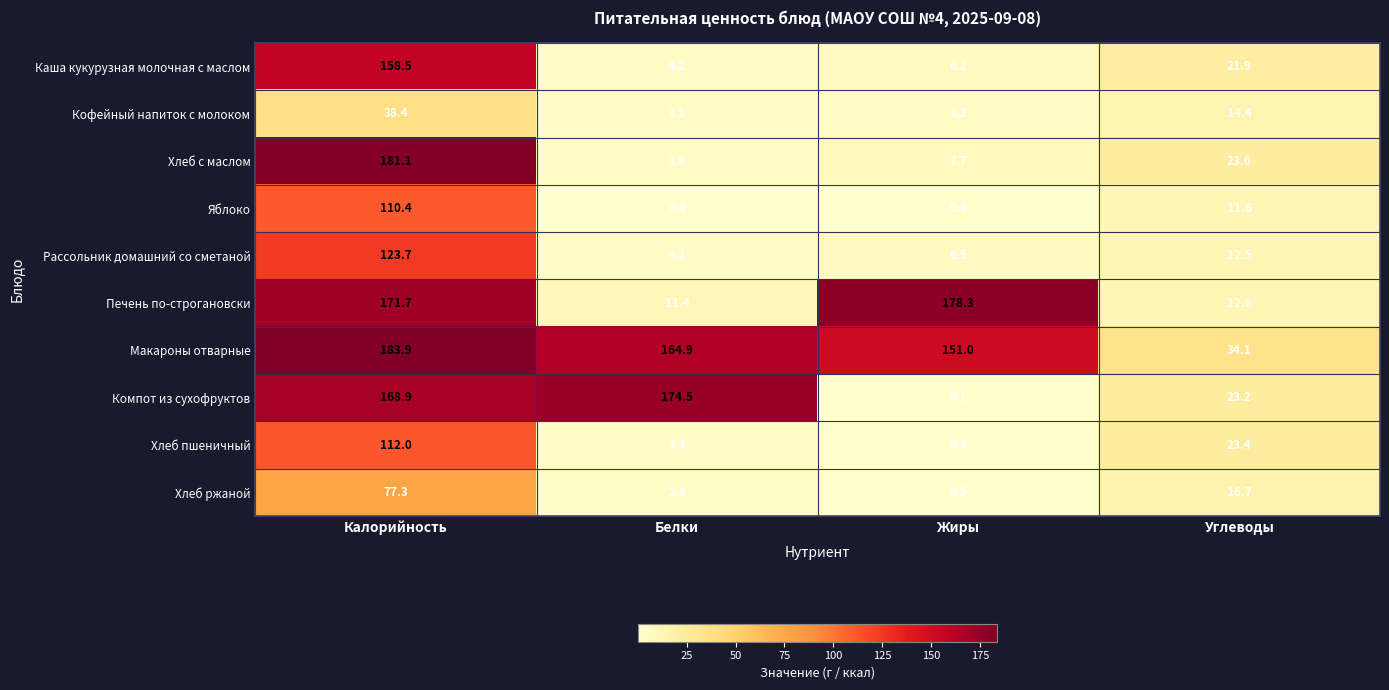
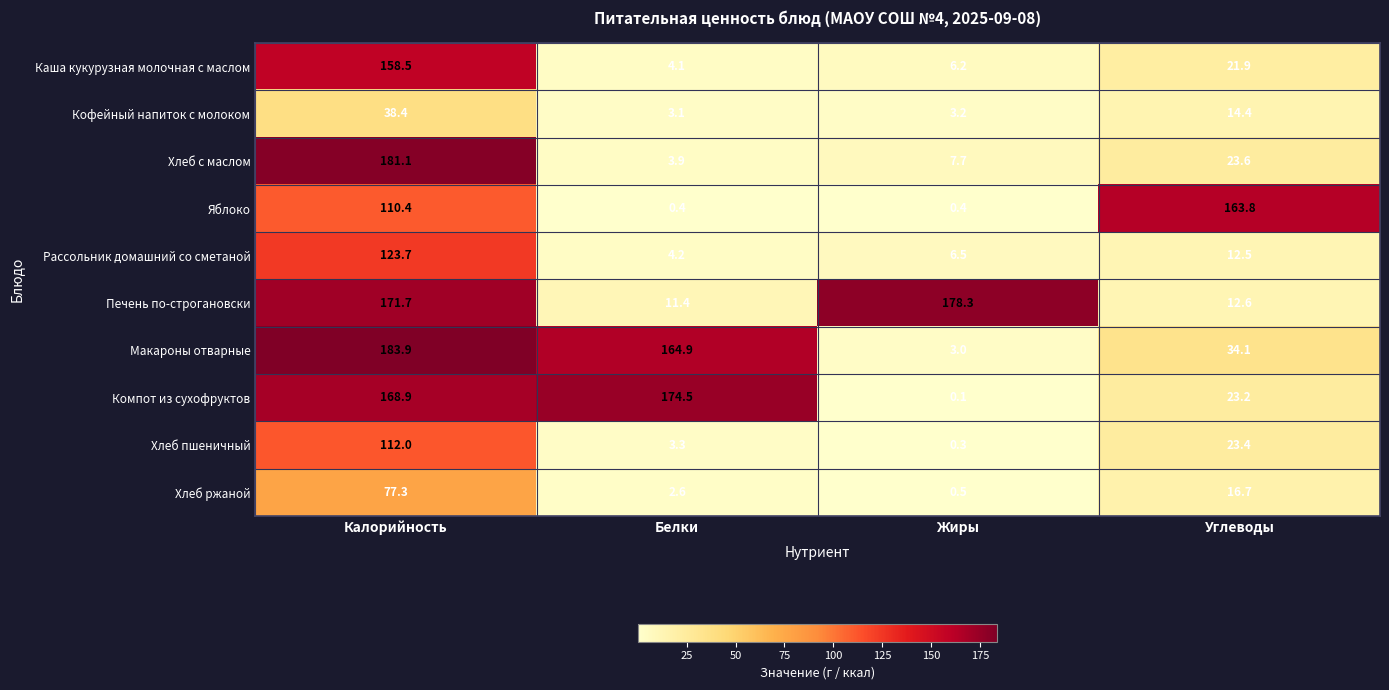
Яблоко, Углеводы: 11.6 -> 163.8
Макароны отварные, Жиры: 151.0 -> 3.0
